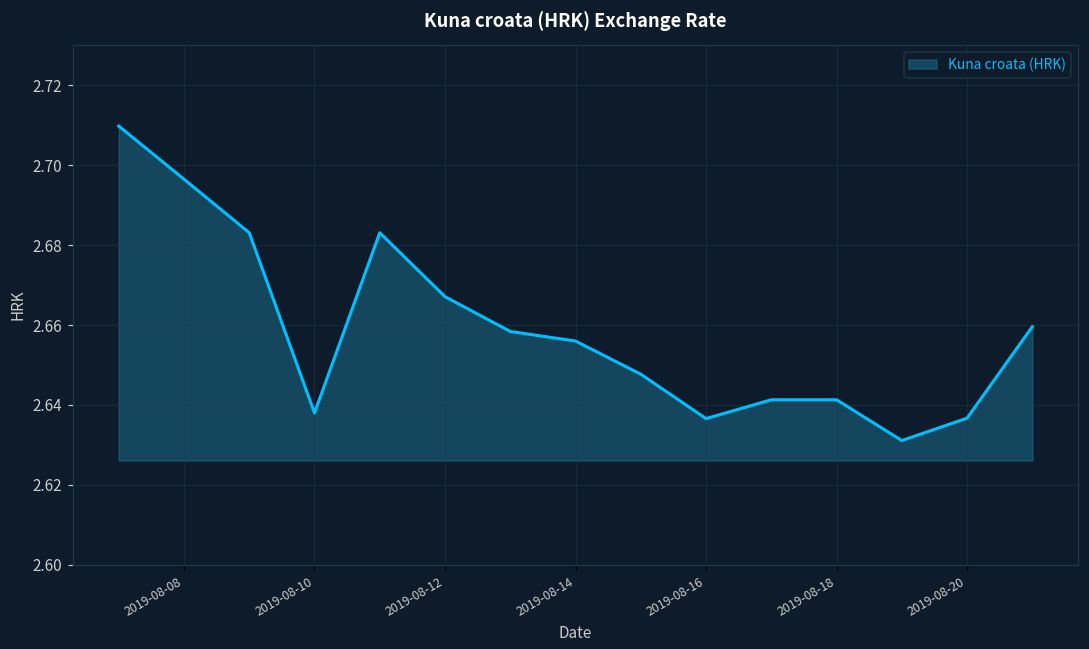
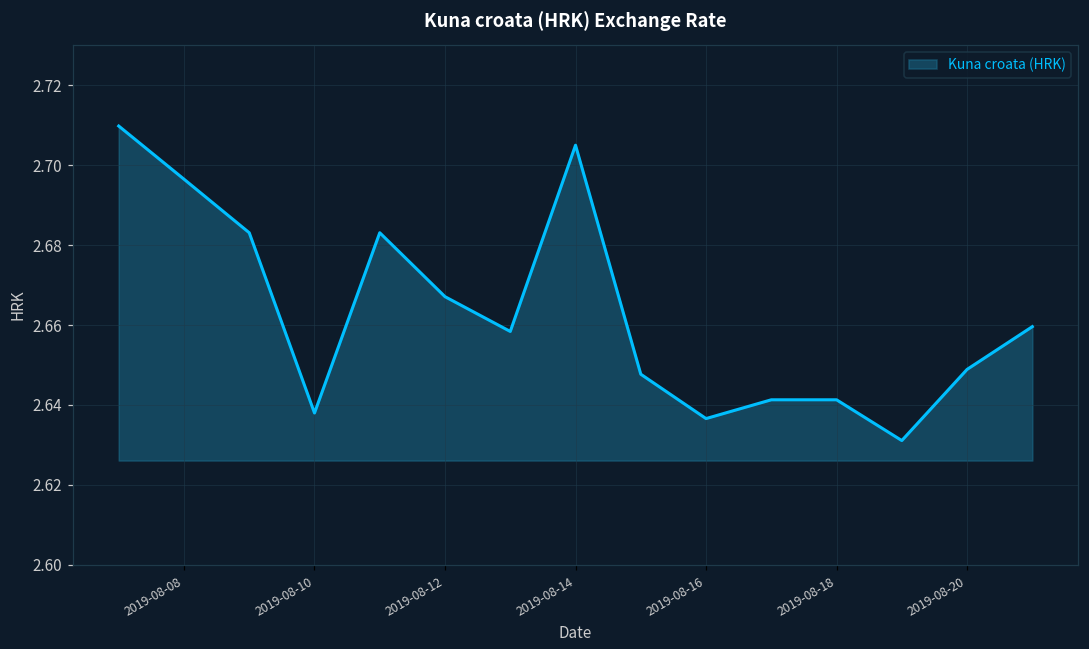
2019-08-14: 2.656 -> 2.705
2019-08-20: 2.637 -> 2.649
